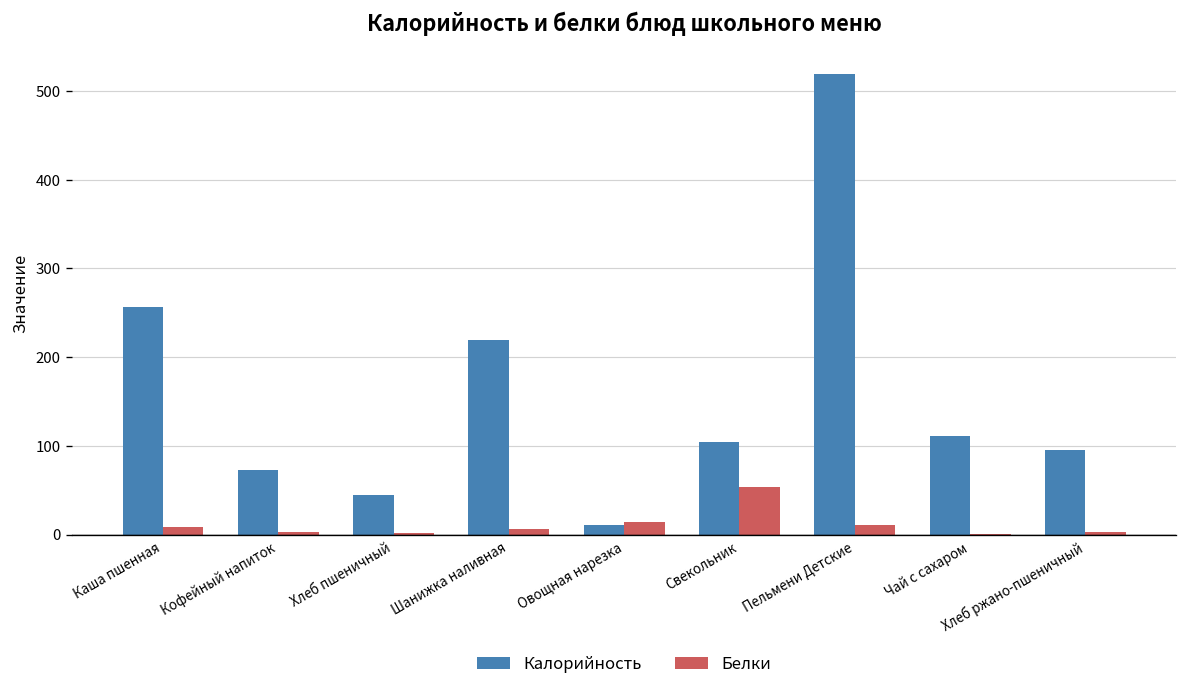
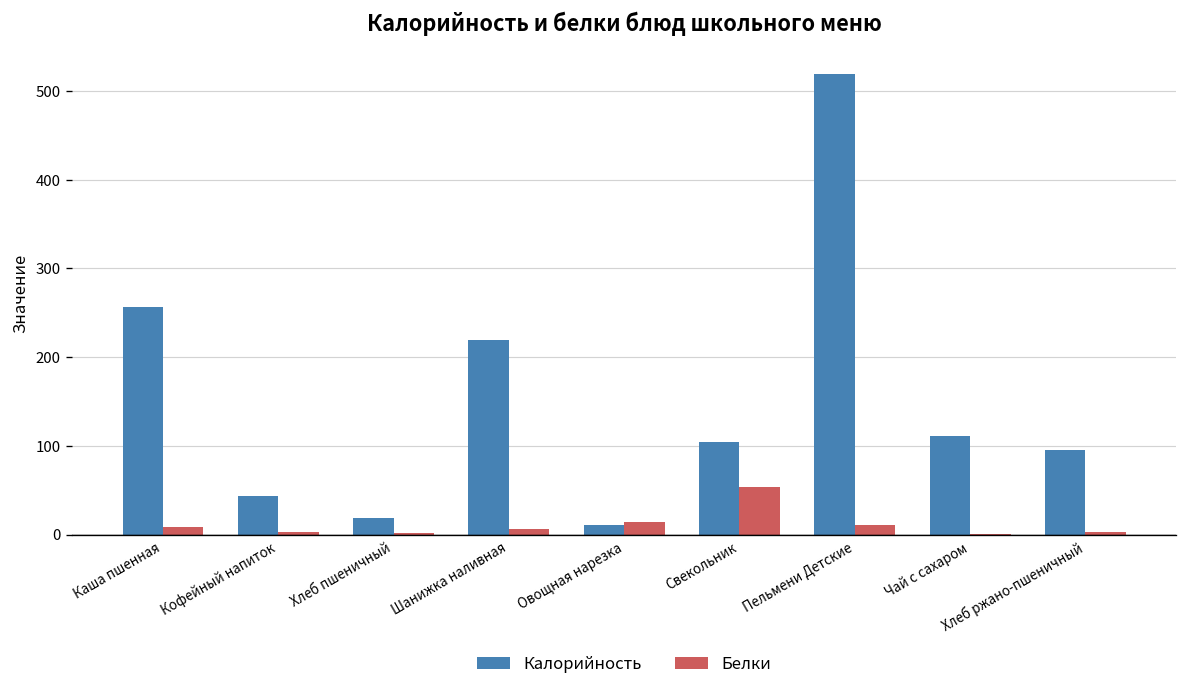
Калорийность, Кофейный напиток: 70 -> 40
Калорийность, Хлеб пшеничный: 40 -> 20
